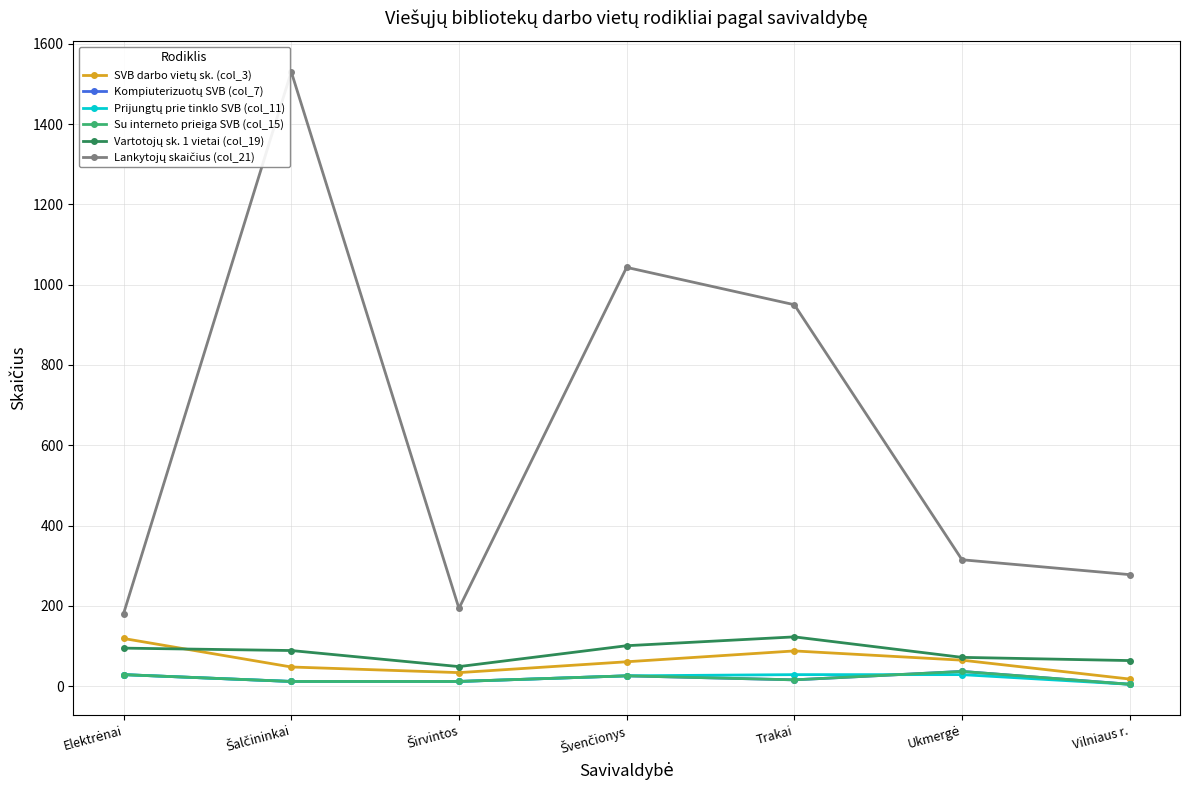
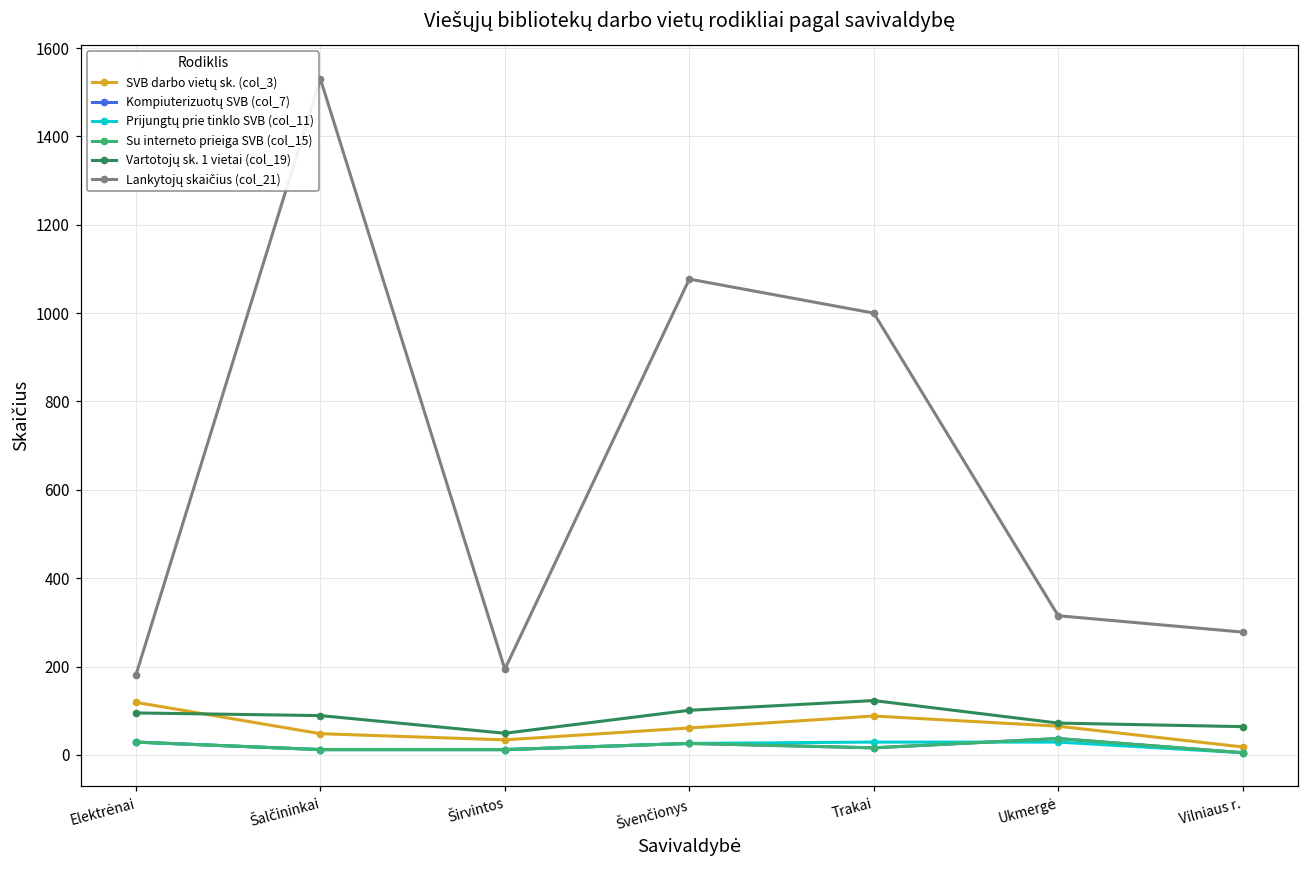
Lankytojų skaičius (col_21), Švenčionys: 1040 -> 1080
Lankytojų skaičius (col_21), Trakai: 950 -> 1000
